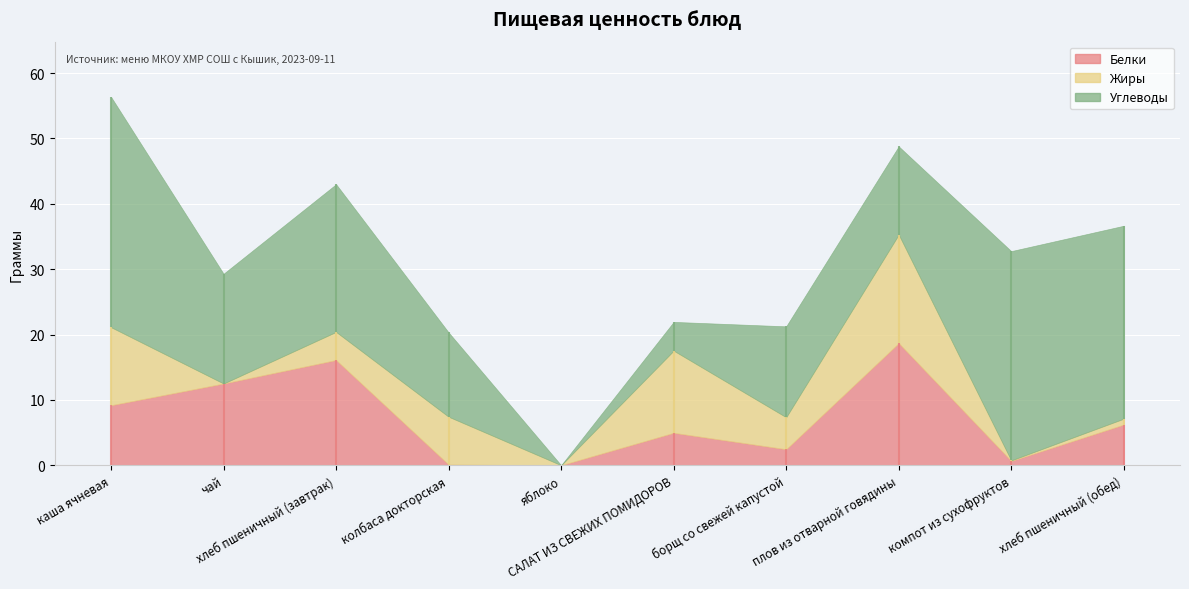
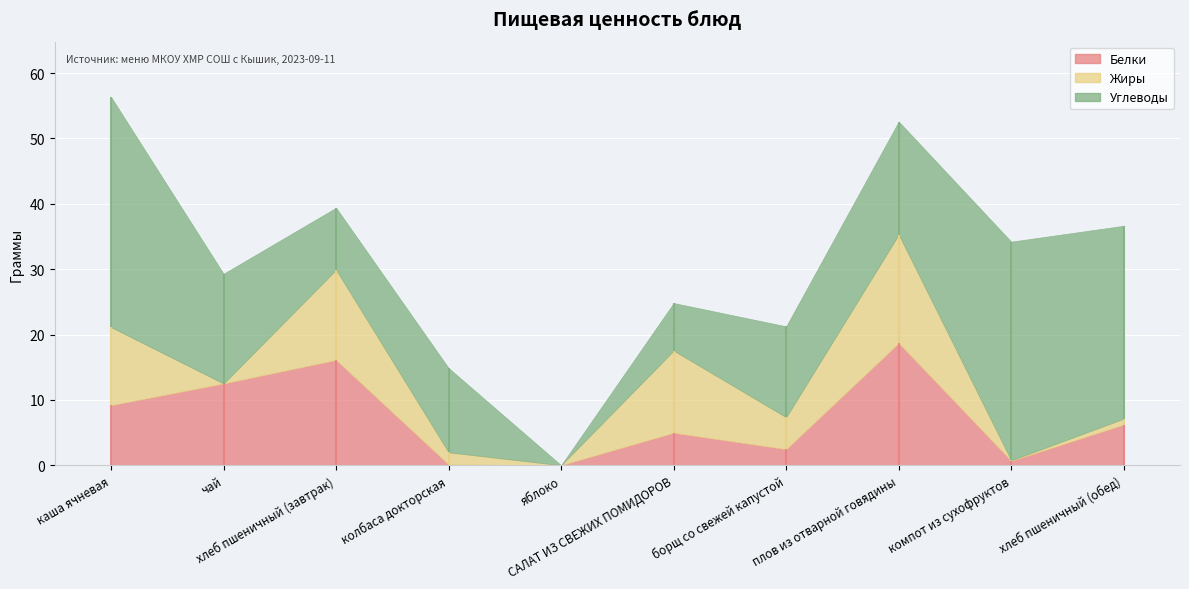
Жиры, хлеб пшеничный (завтрак): 4 -> 14
Углеводы, хлеб пшеничный (завтрак): 23 -> 10
Жиры, колбаса докторская: 7 -> 2
Углеводы, САЛАТ ИЗ СВЕЖИХ ПОМИДОРОВ: 4 -> 7
Углеводы, плов из отварной говядины: 14 -> 17
Углеводы, компот из сухофруктов: 32 -> 33
